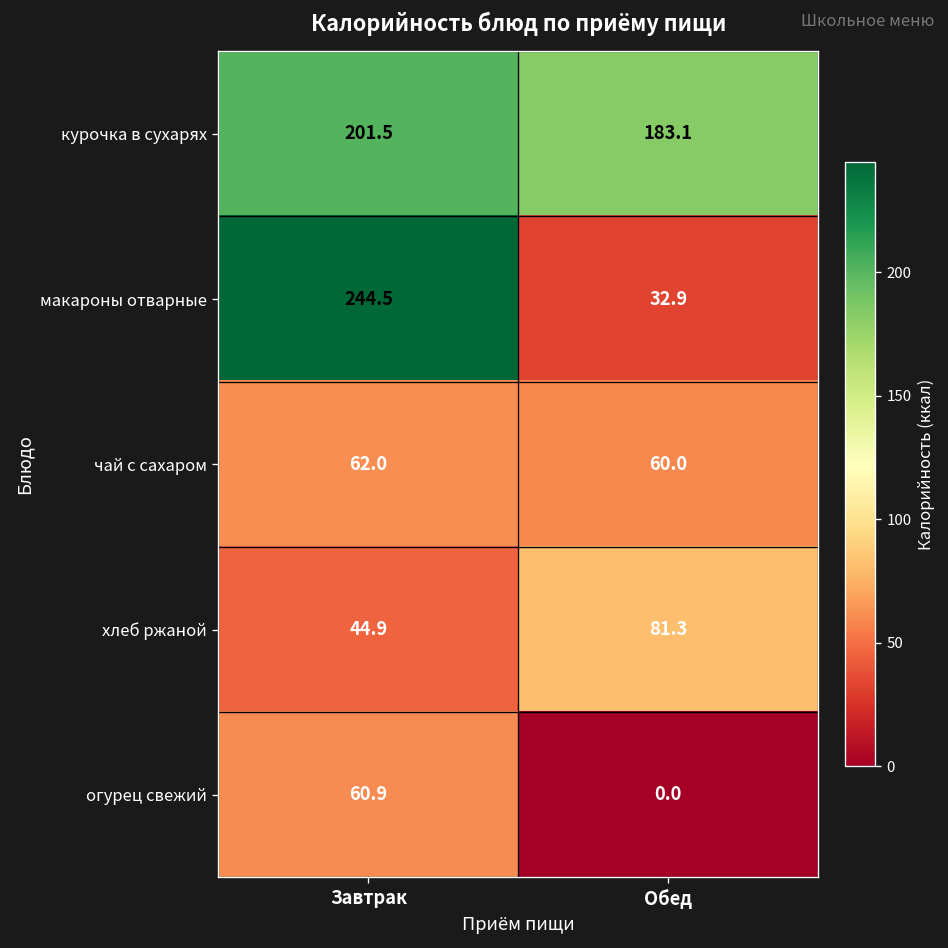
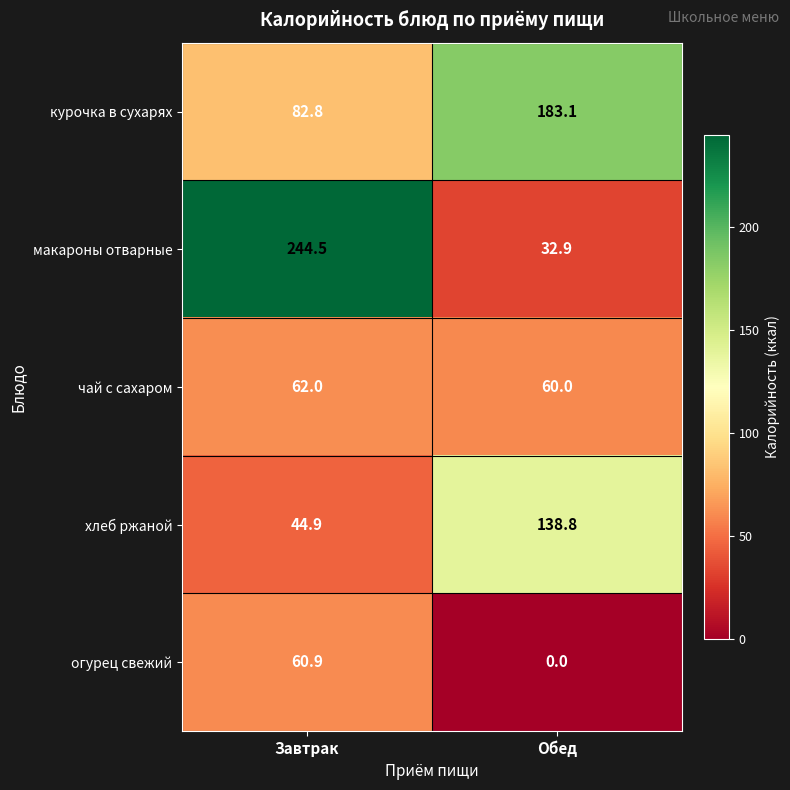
курочка в сухарях, Завтрак: 201.5 -> 82.8
хлеб ржаной, Обед: 81.3 -> 138.8
